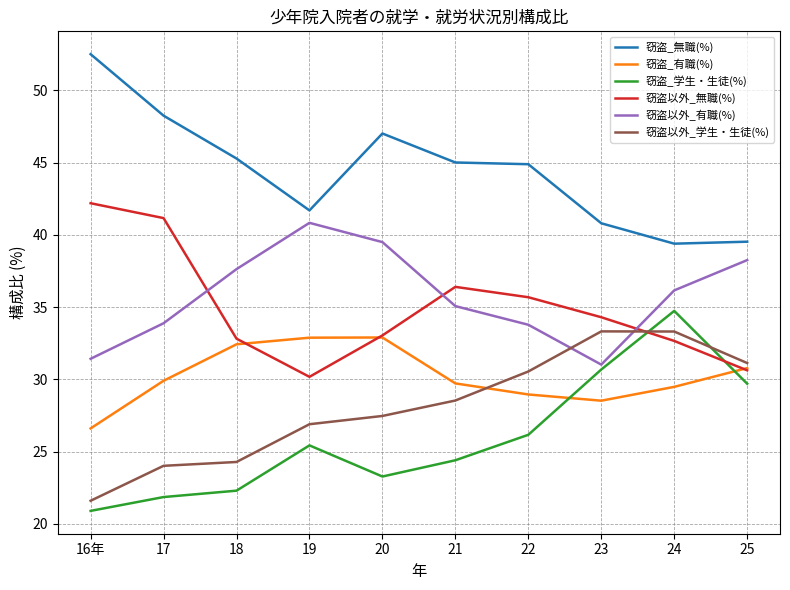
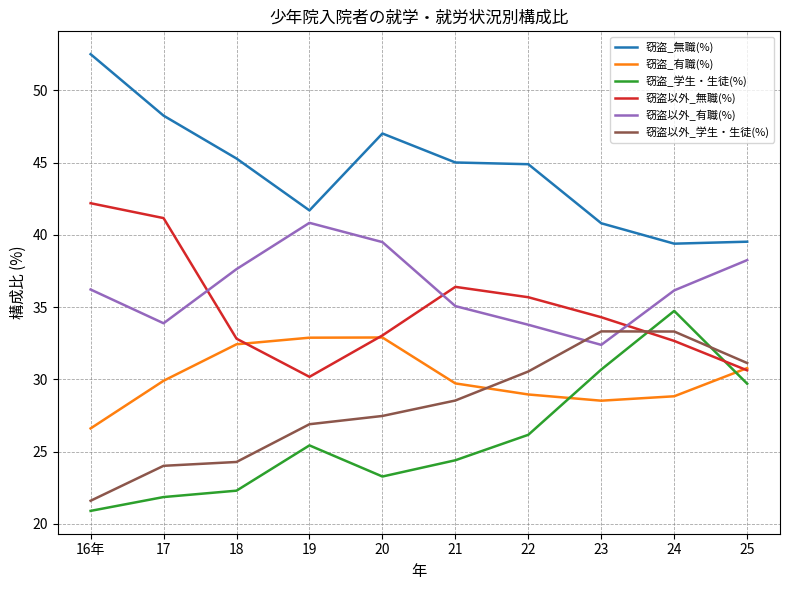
窃盗以外_有職(%), 16年: 31.4 -> 36.2
窃盗以外_有職(%), 23: 31.0 -> 32.4
窃盗_有職(%), 24: 29.5 -> 28.8
